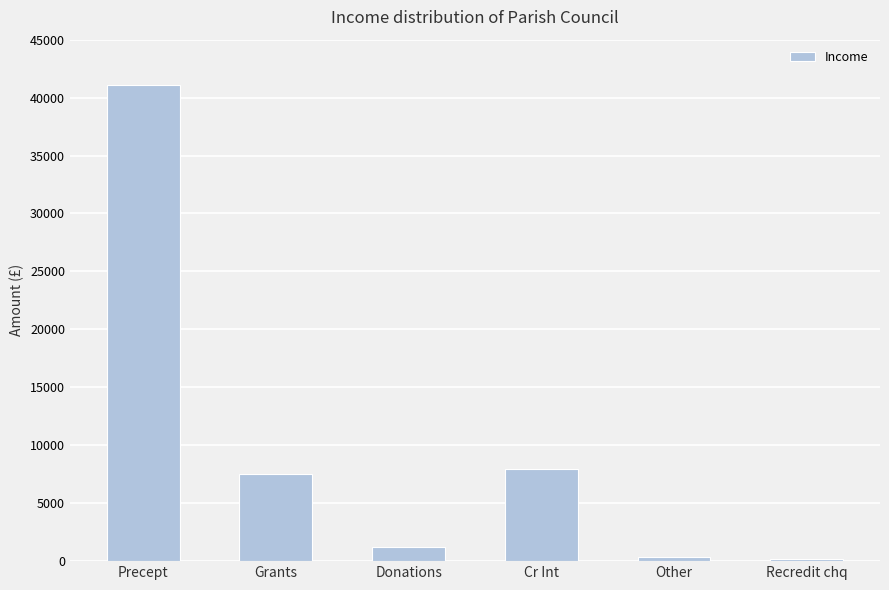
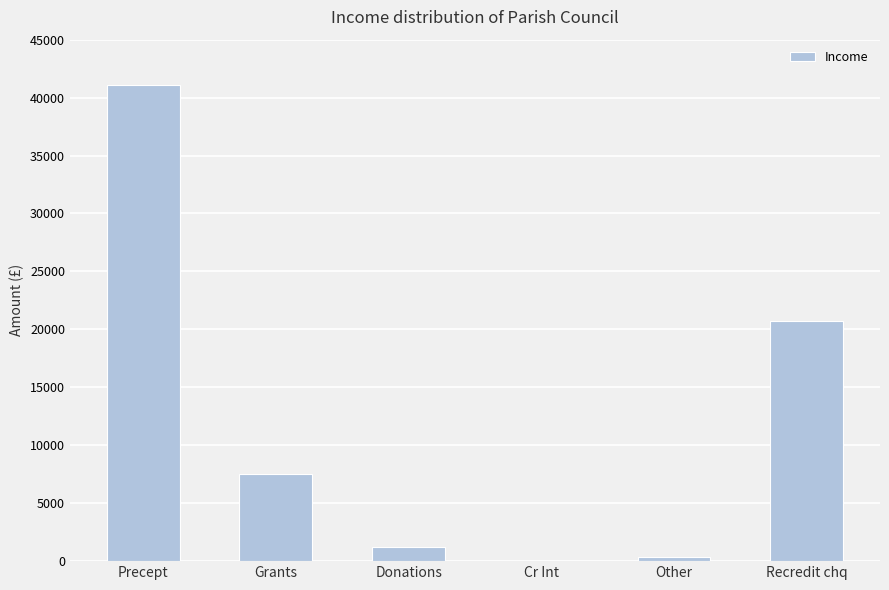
Cr Int: 8000 -> 0
Recredit chq: 200 -> 20800
